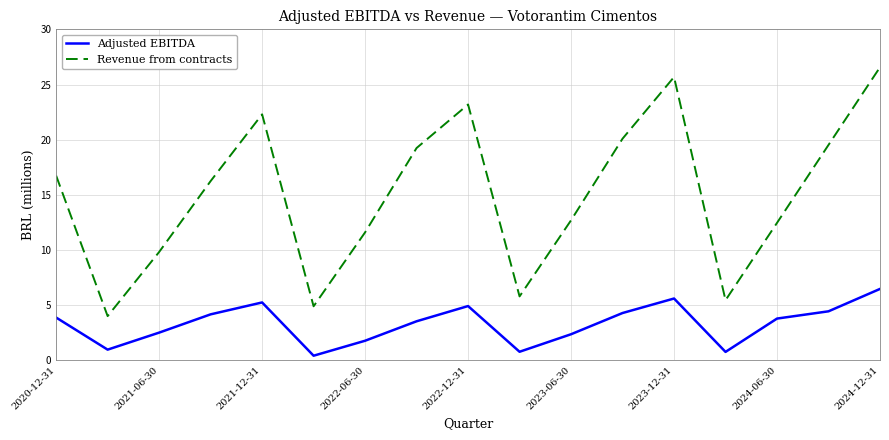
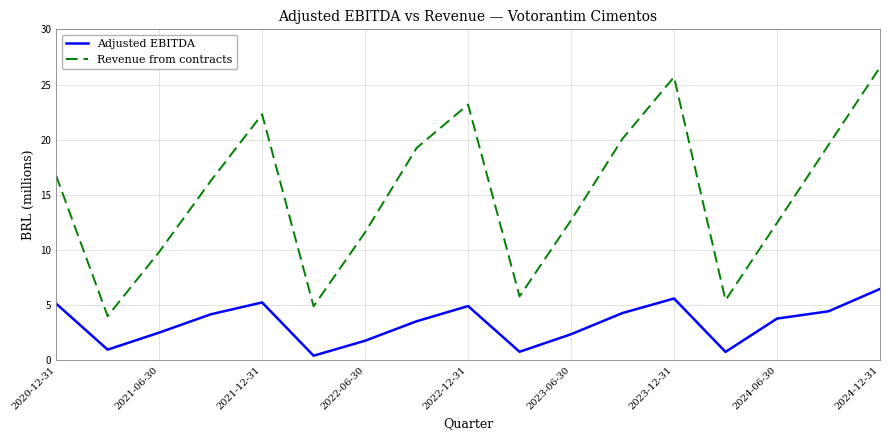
Adjusted EBITDA, 2020-12-31: 3.9 -> 5.1
